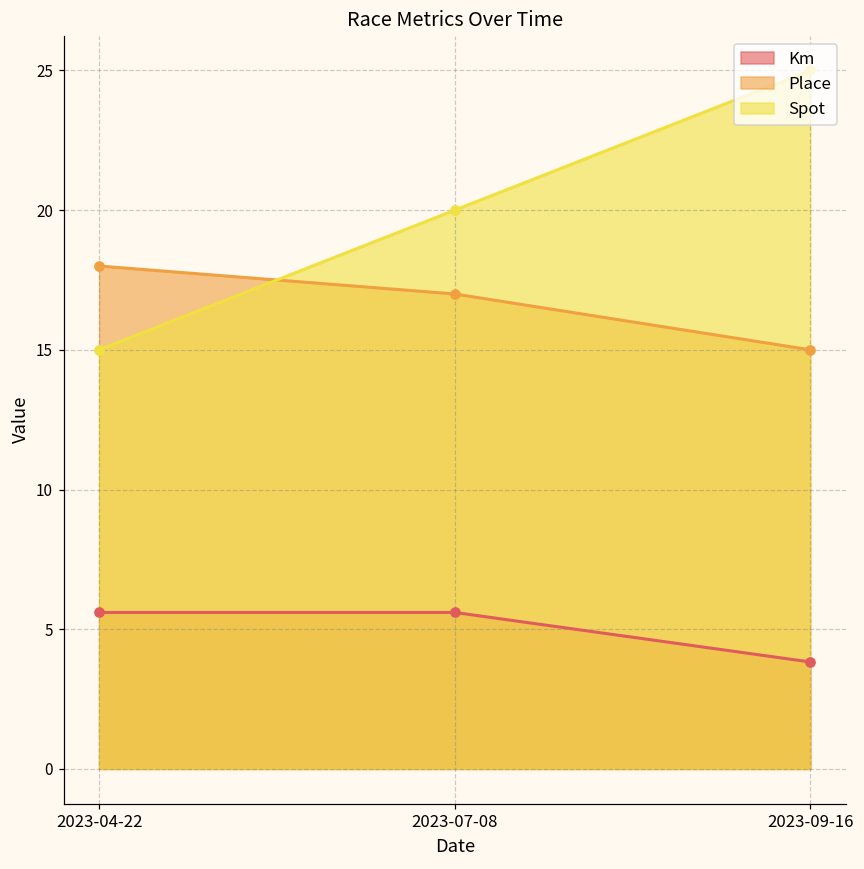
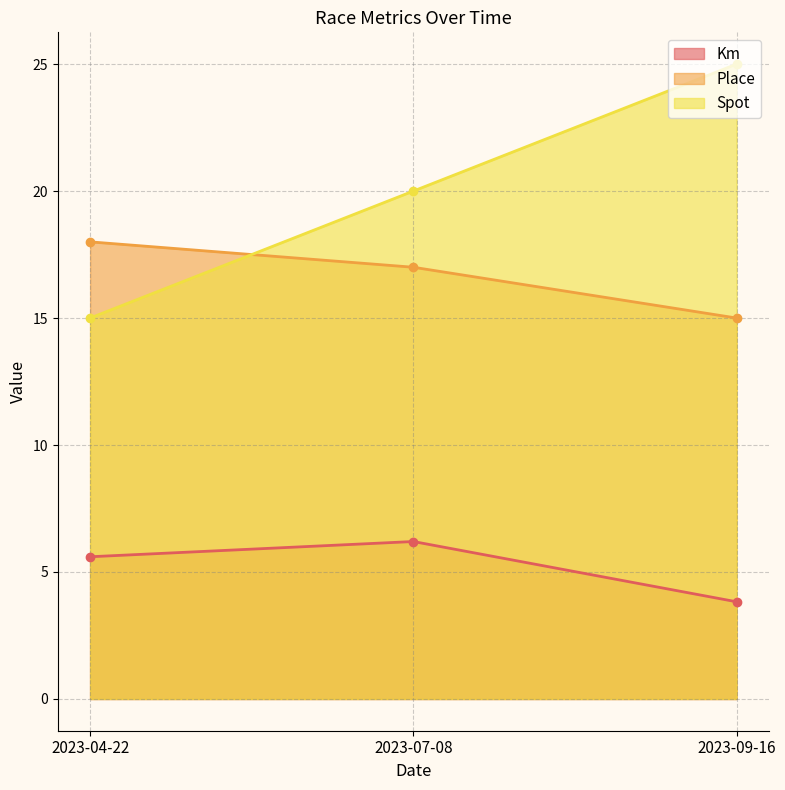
Km, 2023-07-08: 5.6 -> 6.2
